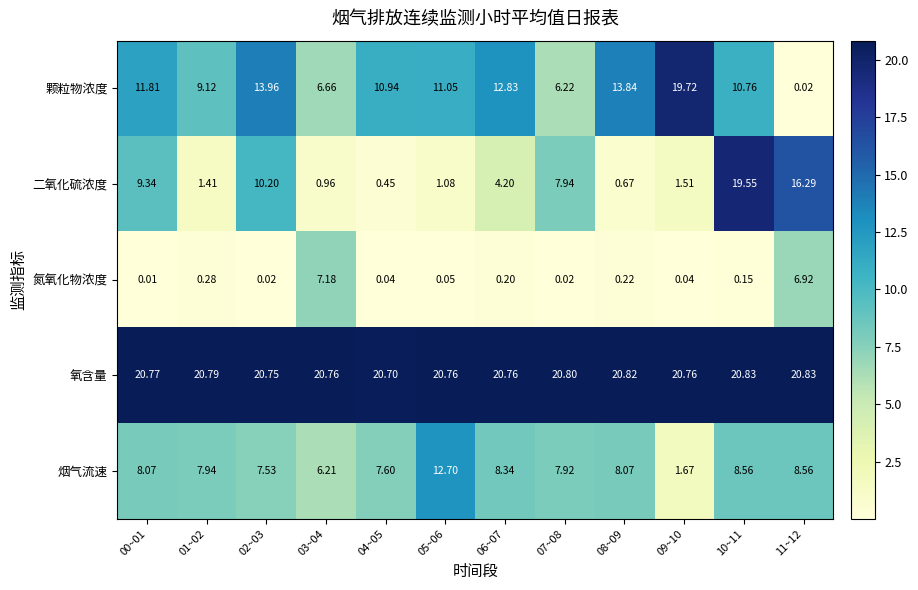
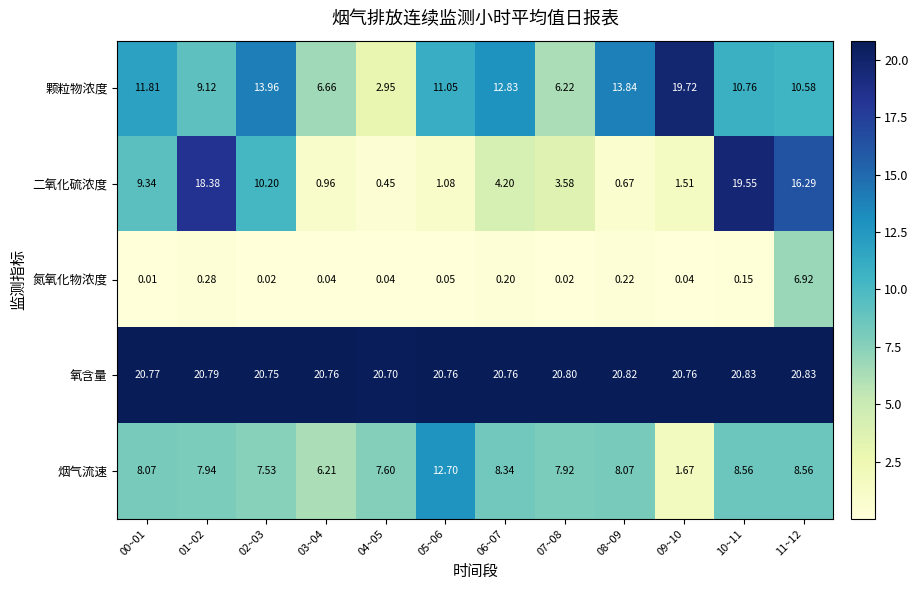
颗粒物浓度, 04~05: 10.94 -> 2.95
颗粒物浓度, 11~12: 0.02 -> 10.58
二氧化硫浓度, 01~02: 1.41 -> 18.38
二氧化硫浓度, 07~08: 7.94 -> 3.58
氮氧化物浓度, 03~04: 7.18 -> 0.04
